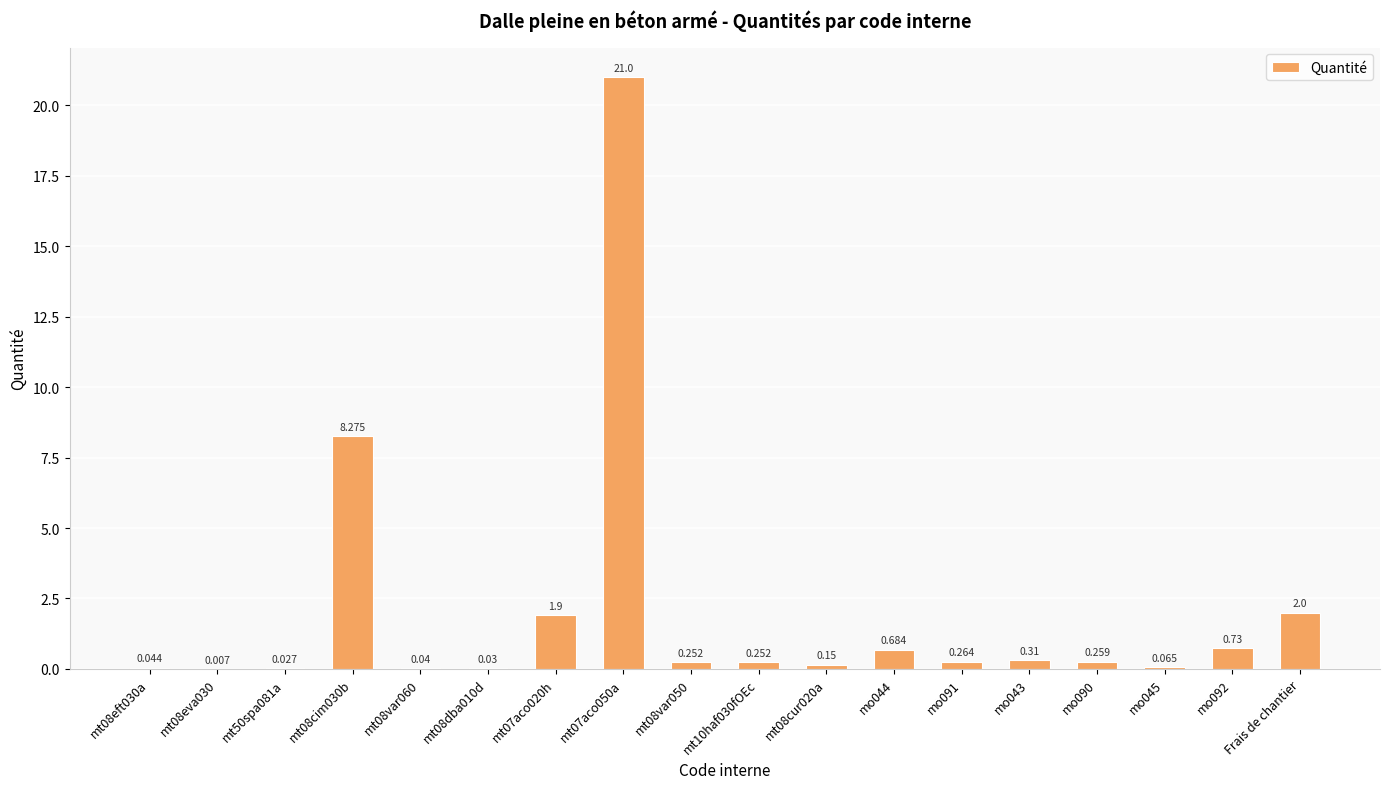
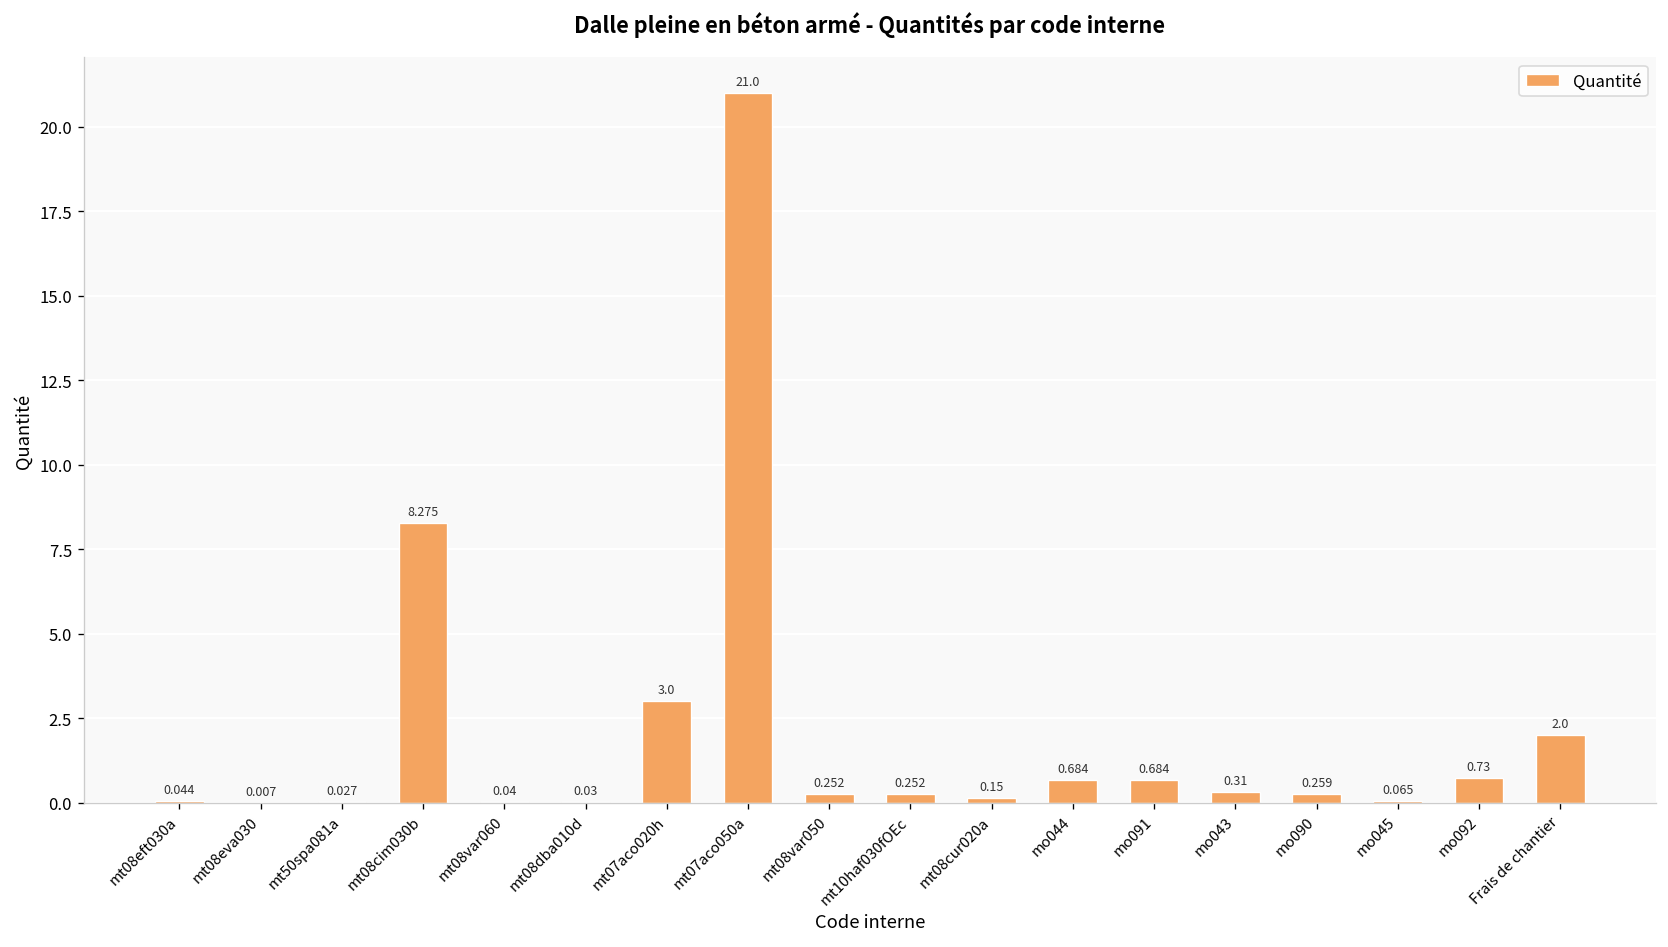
mt07aco020h: 1.9 -> 3.0
mo091: 0.264 -> 0.684
